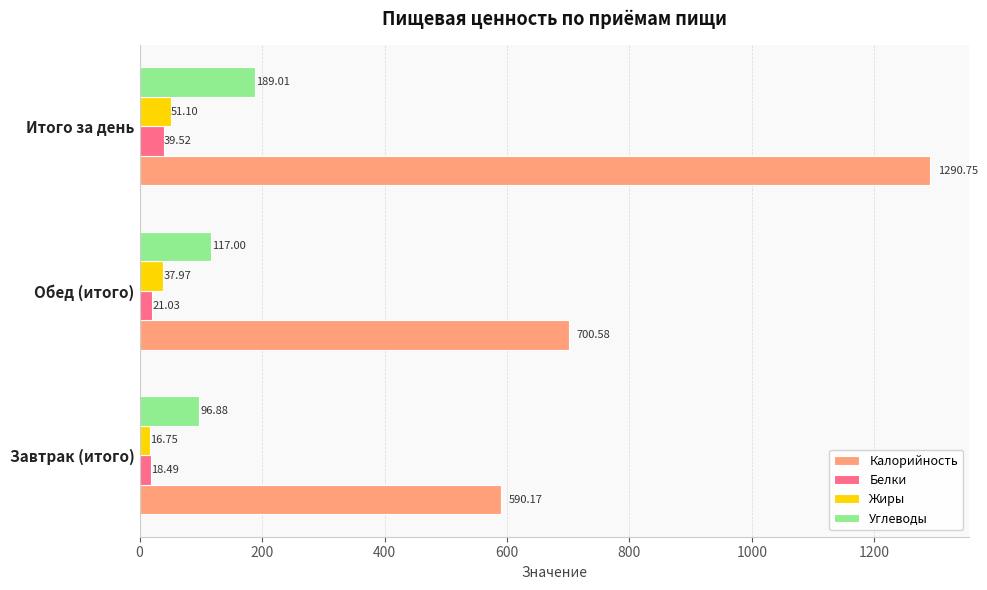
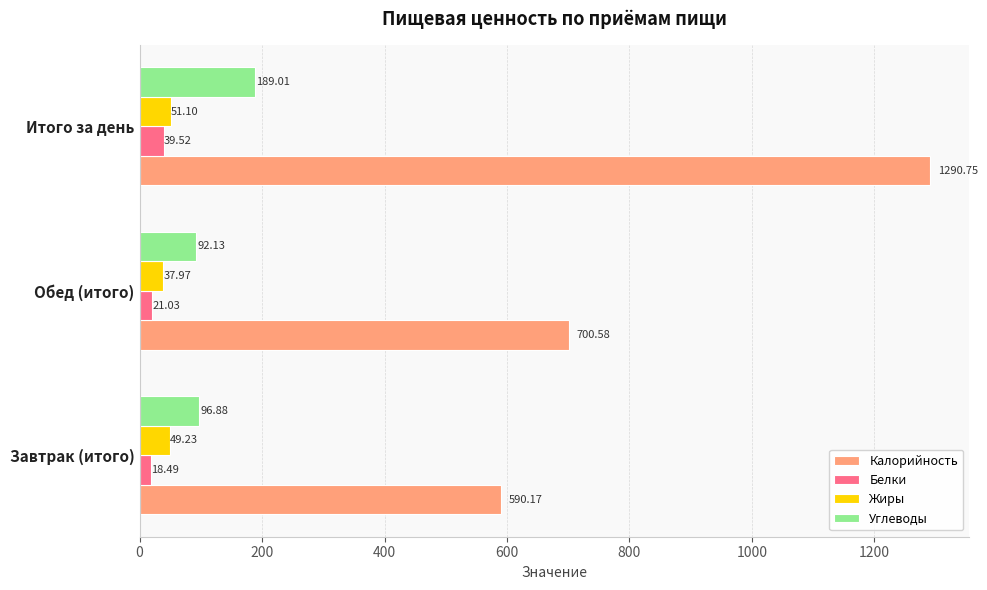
Углеводы, Обед (итого): 117.00 -> 92.13
Жиры, Завтрак (итого): 16.75 -> 49.23
